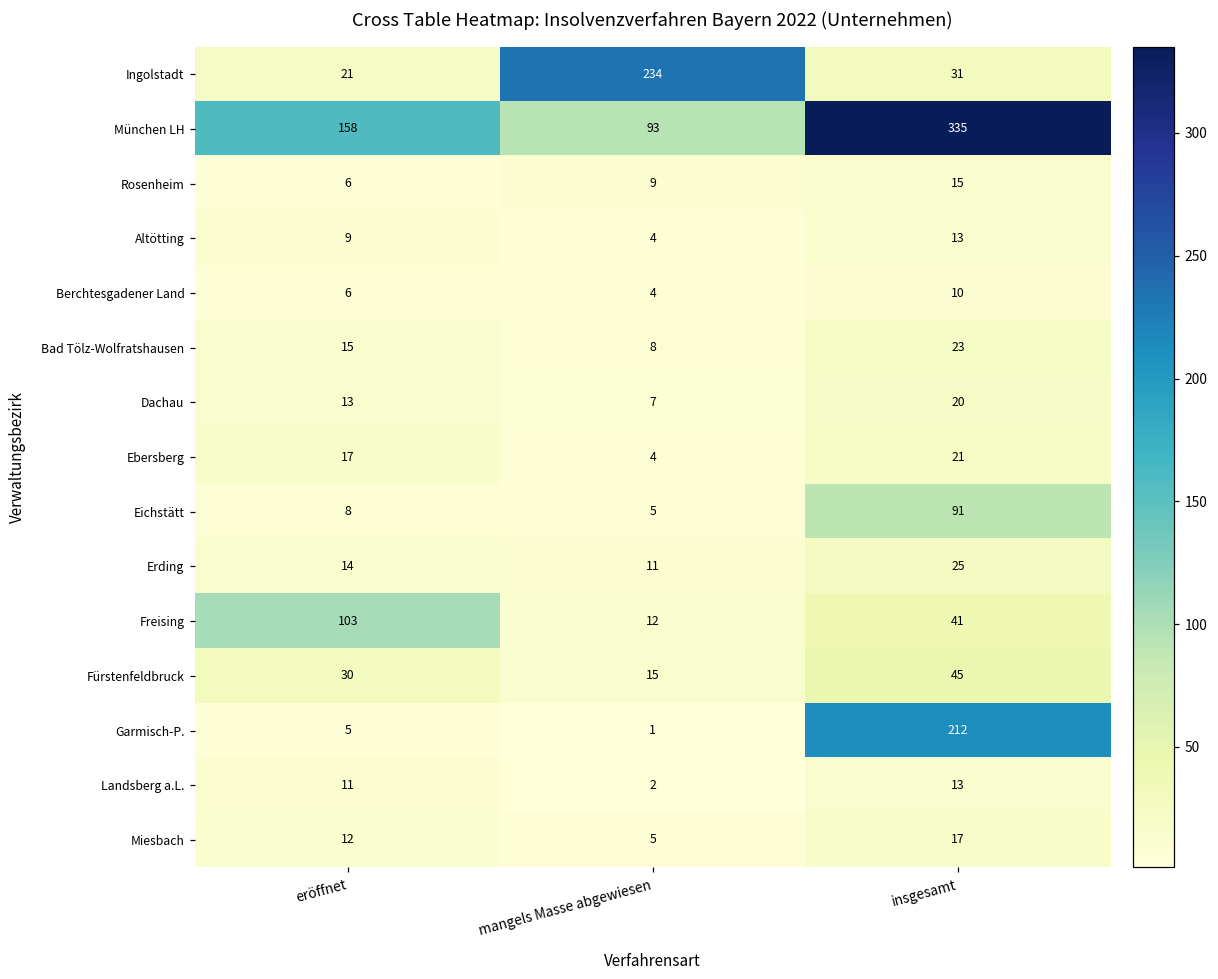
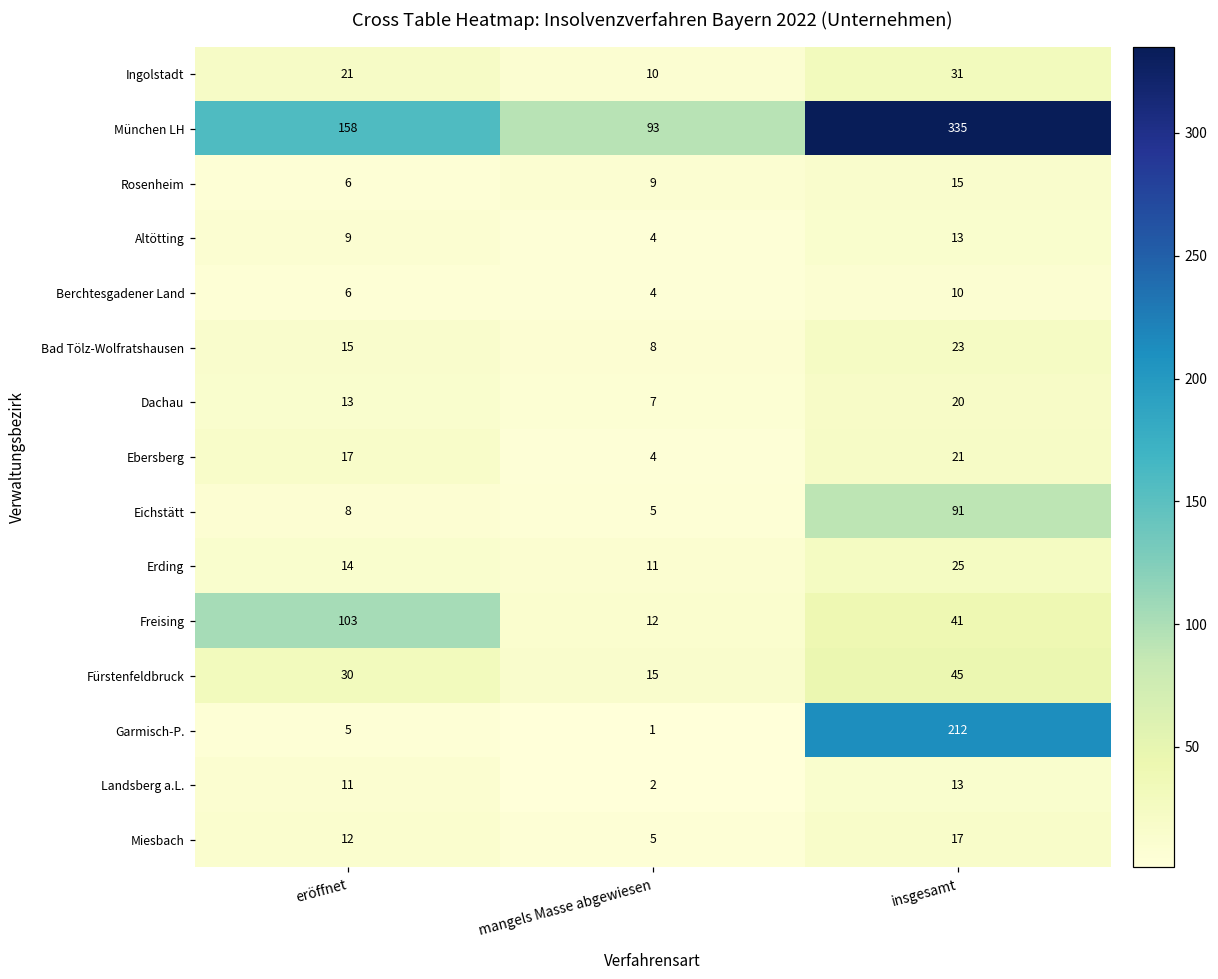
Ingolstadt, mangels Masse abgewiesen: 234 -> 10
